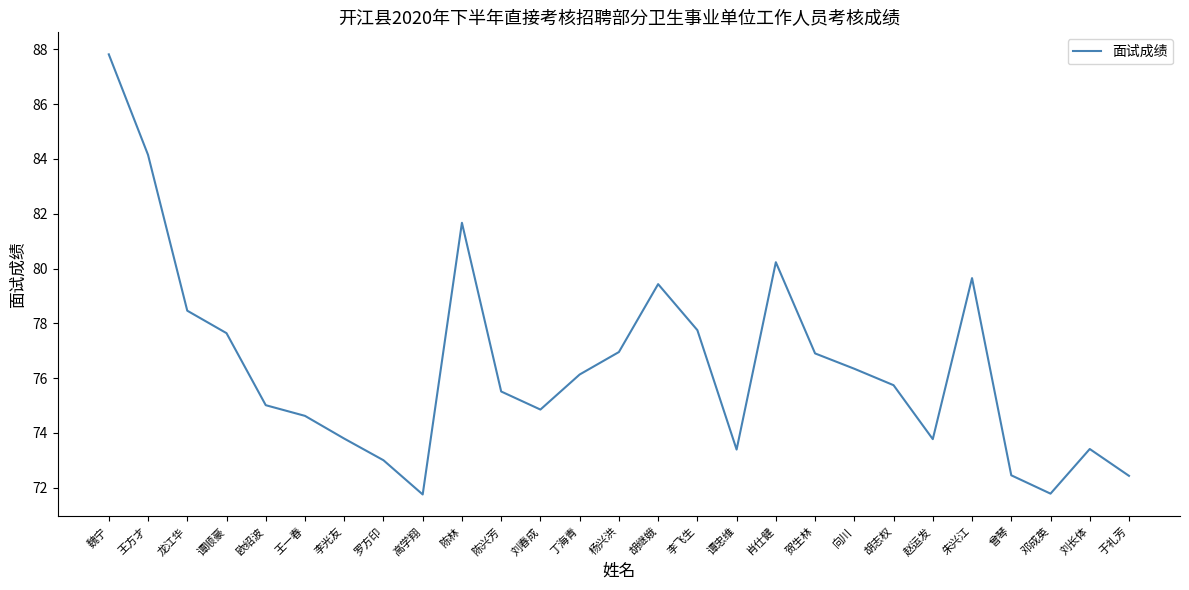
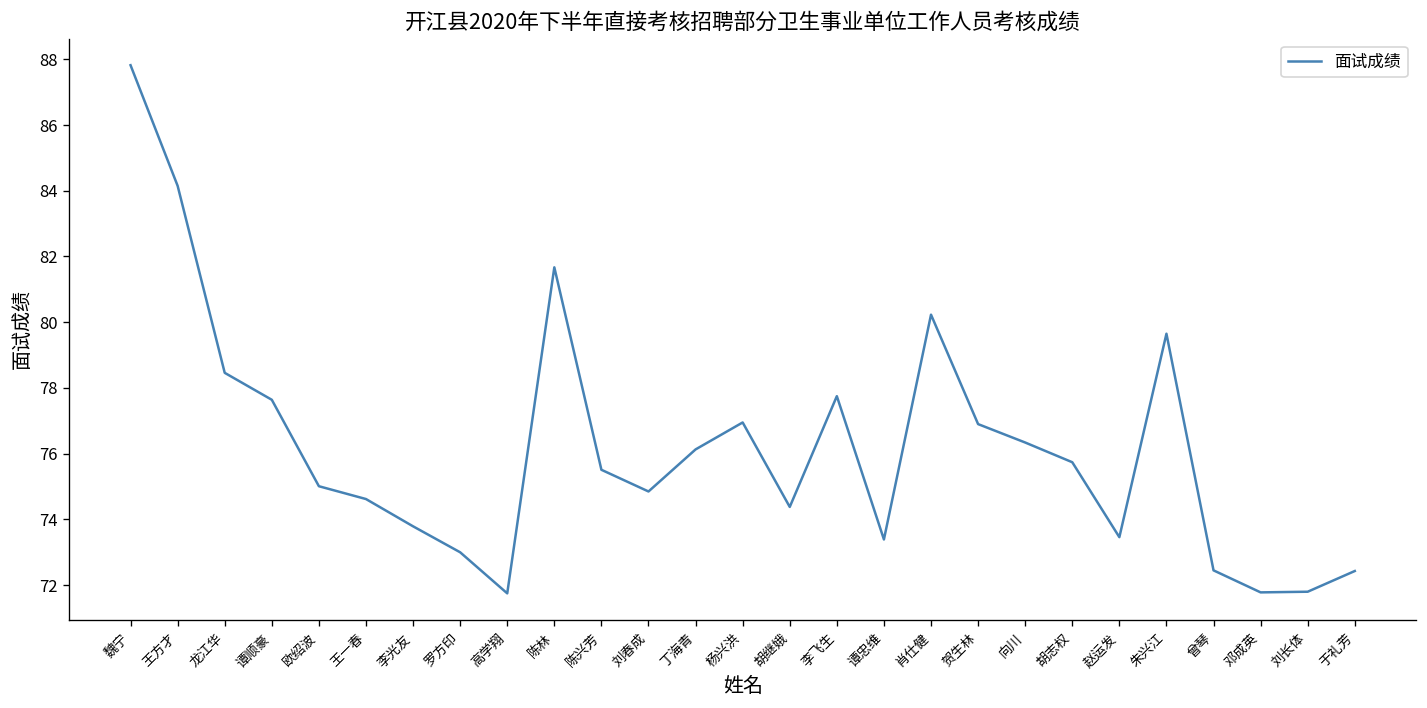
胡继娥: 79.4 -> 74.4
赵运发: 73.8 -> 73.5
刘长体: 73.4 -> 71.8
